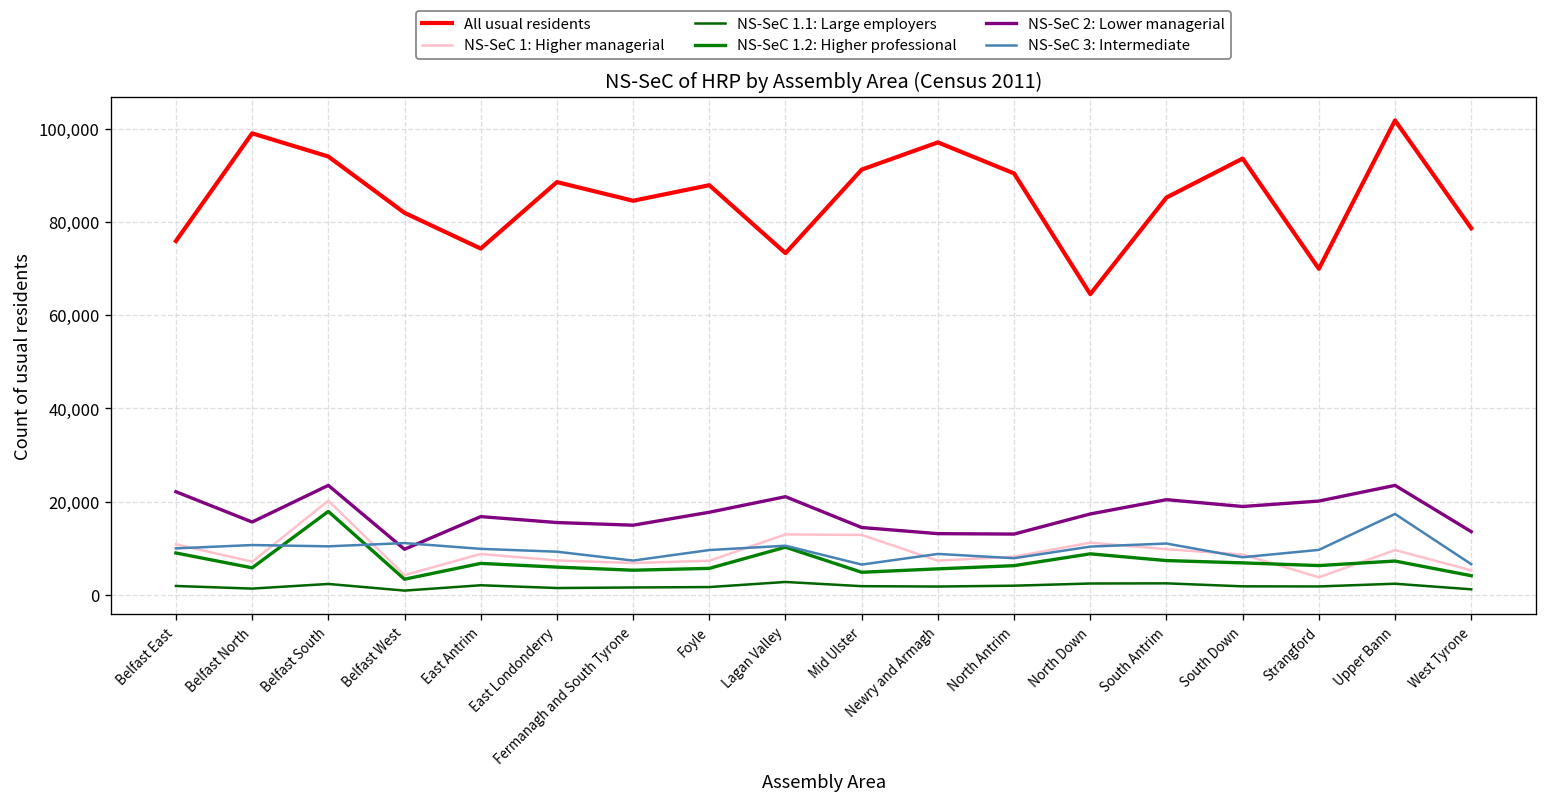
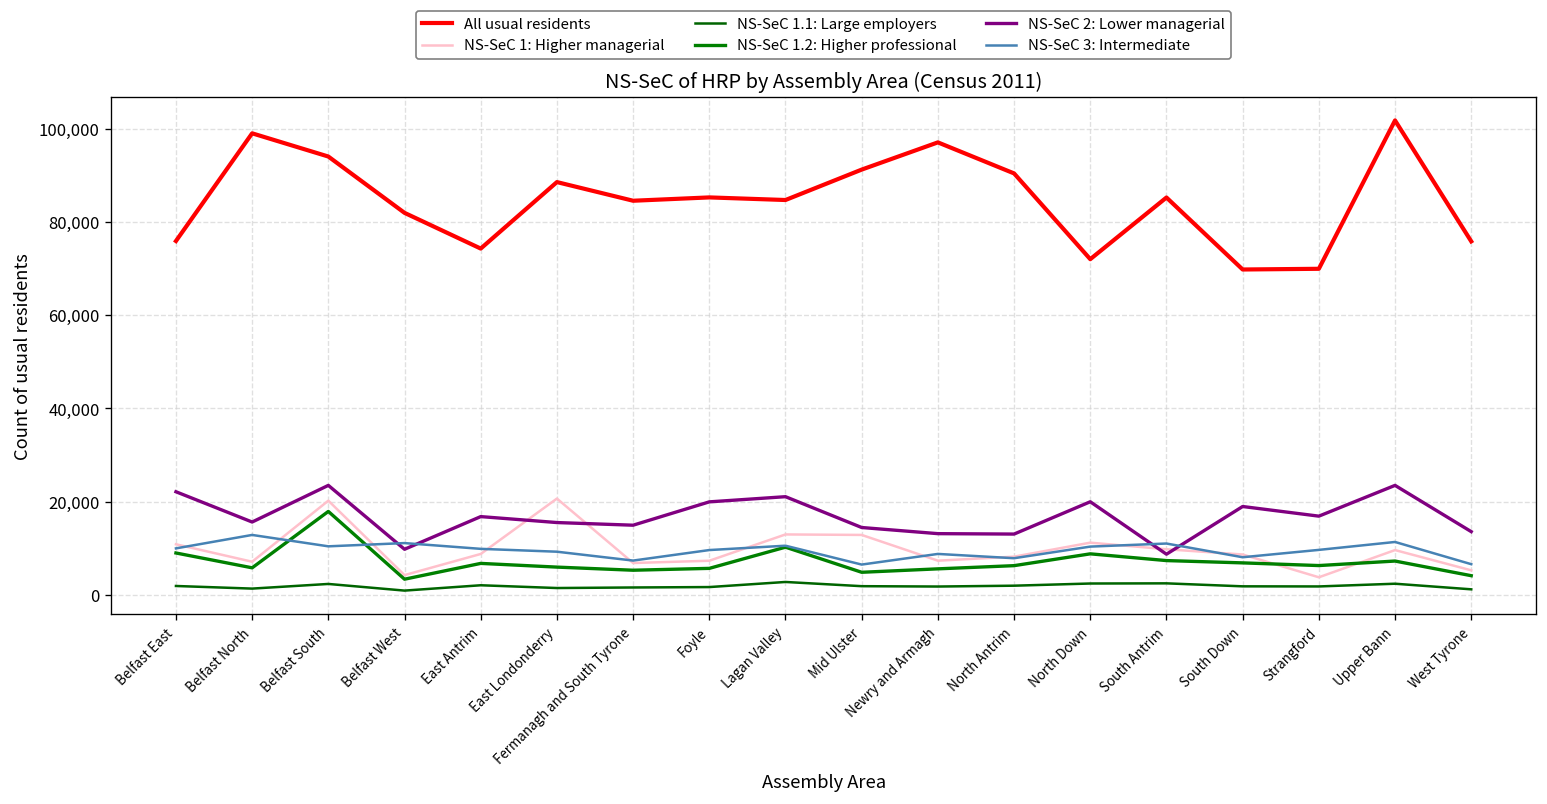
NS-SeC 3: Intermediate, Belfast North: 11,000 -> 13,000
NS-SeC 1: Higher managerial, East Londonderry: 7,000 -> 21,000
All usual residents, Foyle: 88,000 -> 85,000
NS-SeC 2: Lower managerial, Foyle: 18,000 -> 20,000
All usual residents, Lagan Valley: 73,000 -> 85,000
All usual residents, North Down: 65,000 -> 72,000
NS-SeC 2: Lower managerial, North Down: 17,000 -> 20,000
NS-SeC 2: Lower managerial, South Antrim: 20,000 -> 9,000
All usual residents, South Down: 94,000 -> 70,000
NS-SeC 2: Lower managerial, Strangford: 20,000 -> 17,000
NS-SeC 3: Intermediate, Upper Bann: 17,000 -> 11,000
All usual residents, West Tyrone: 79,000 -> 76,000
